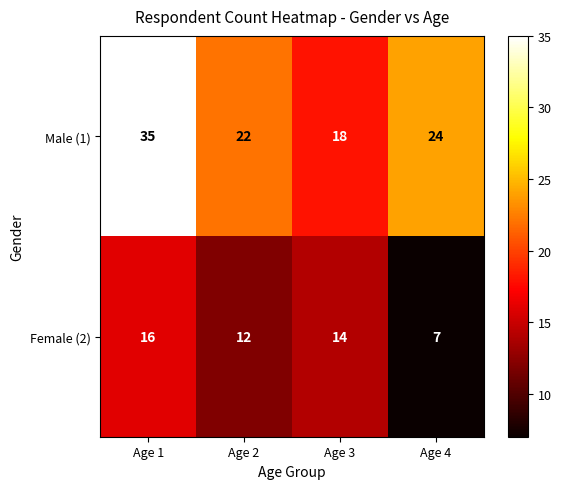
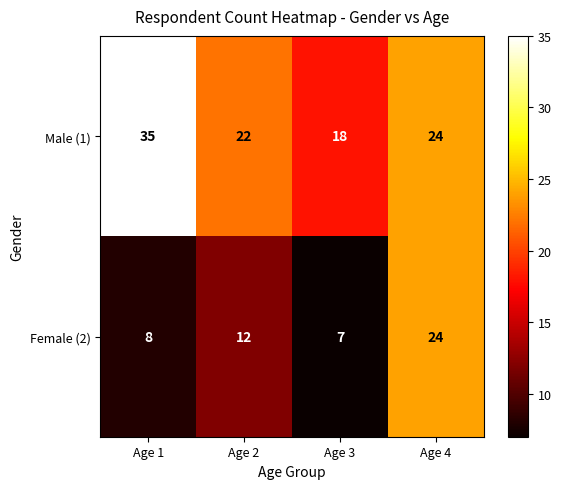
Female (2), Age 1: 16 -> 8
Female (2), Age 3: 14 -> 7
Female (2), Age 4: 7 -> 24
